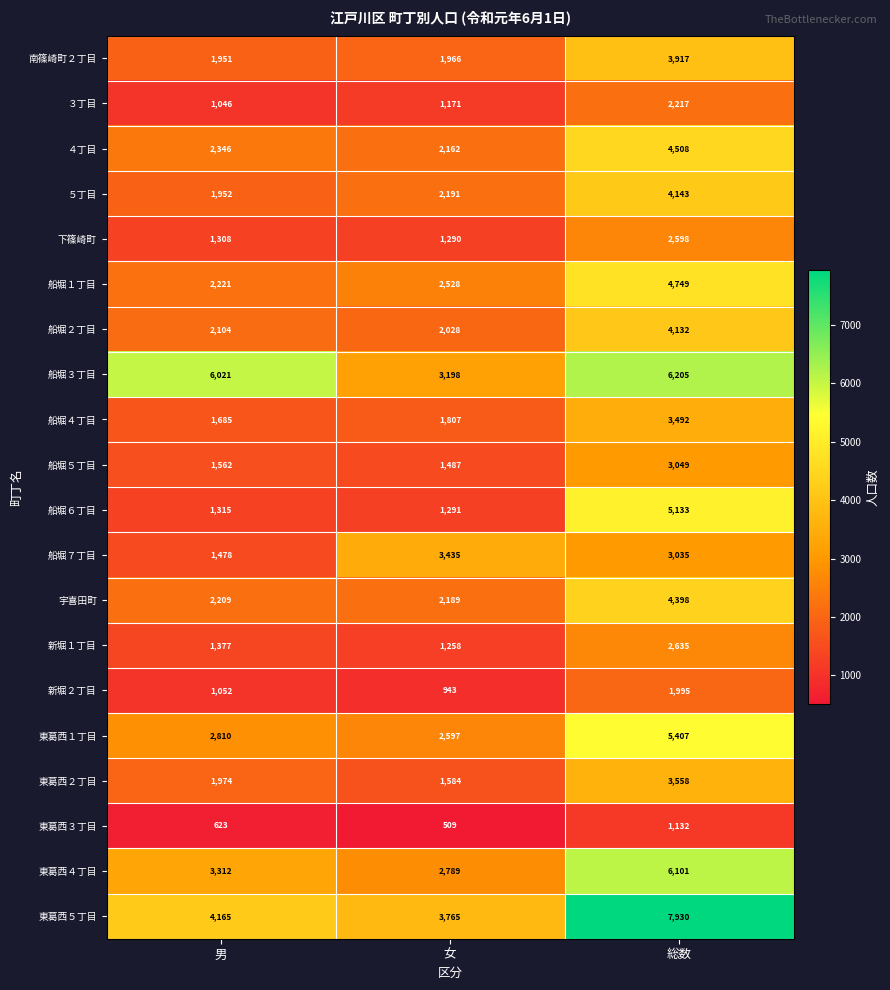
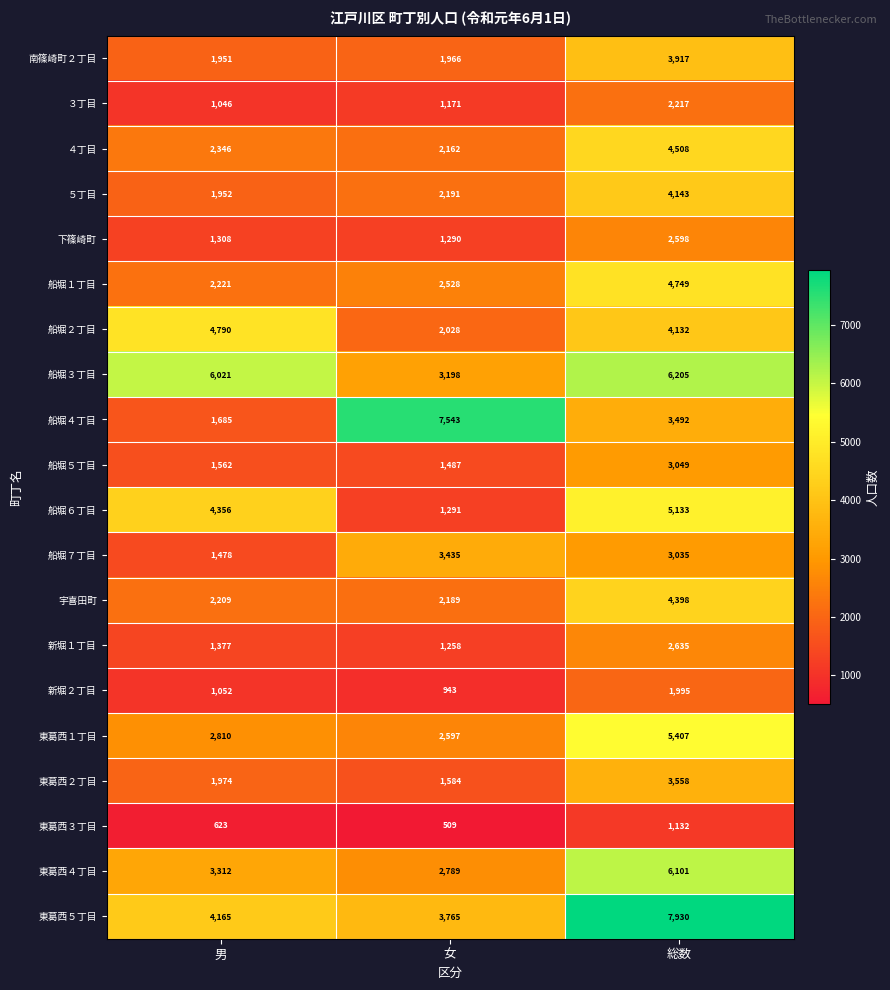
船堀２丁目, 男: 2,104 -> 4,790
船堀４丁目, 女: 1,807 -> 7,543
船堀６丁目, 男: 1,315 -> 4,356
